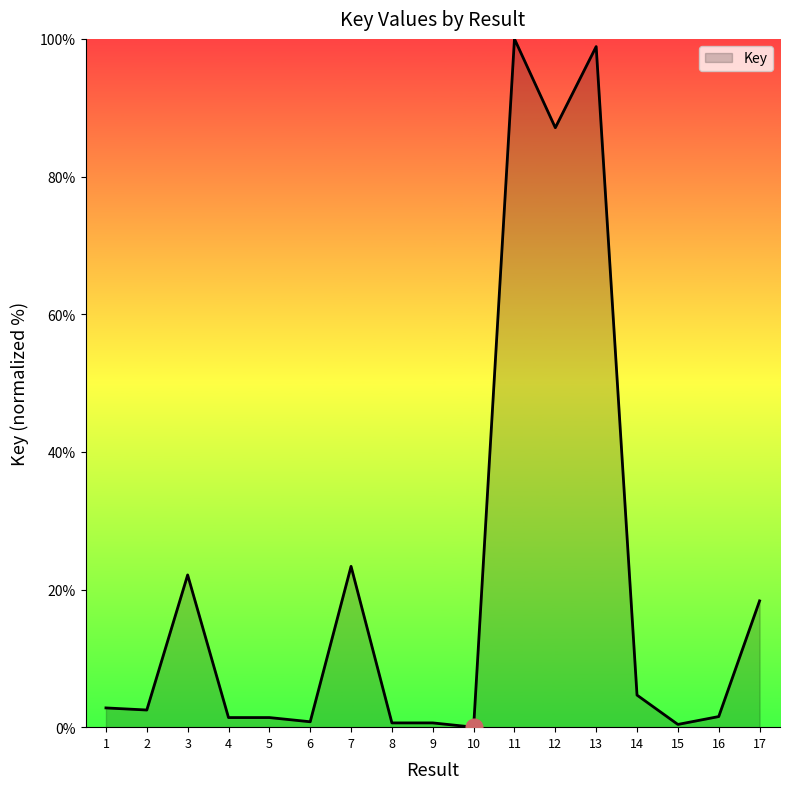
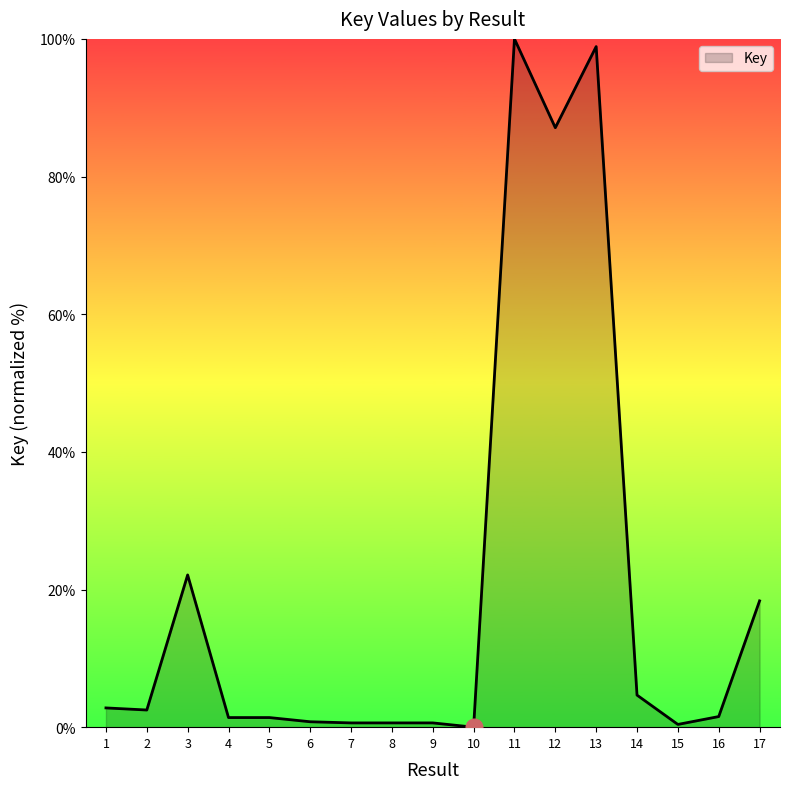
Key, 7: 23% -> 1%
